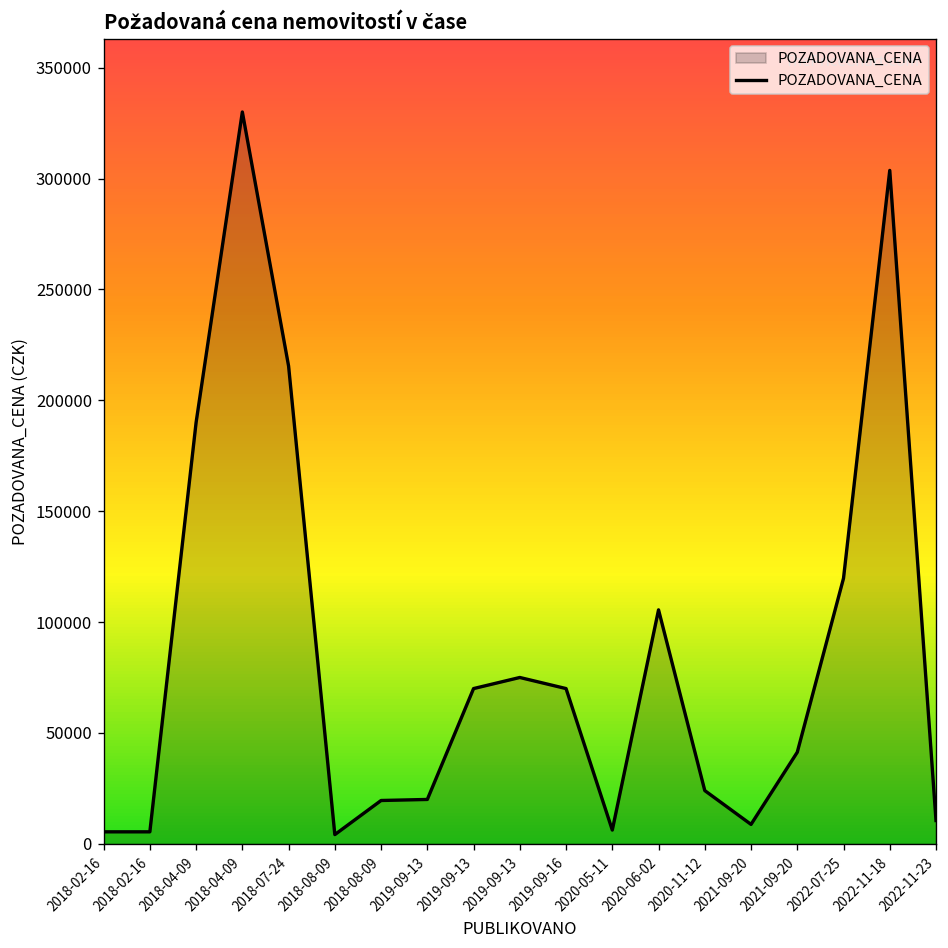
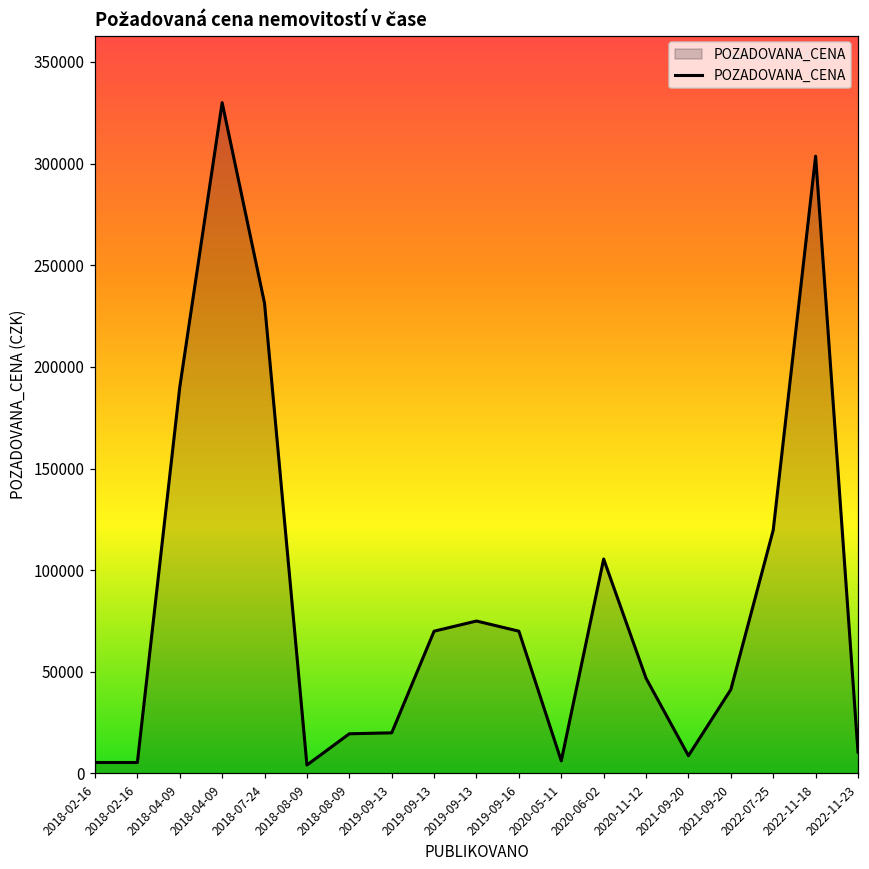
2018-07-24: 215000 -> 231000
2020-11-12: 24000 -> 47000
